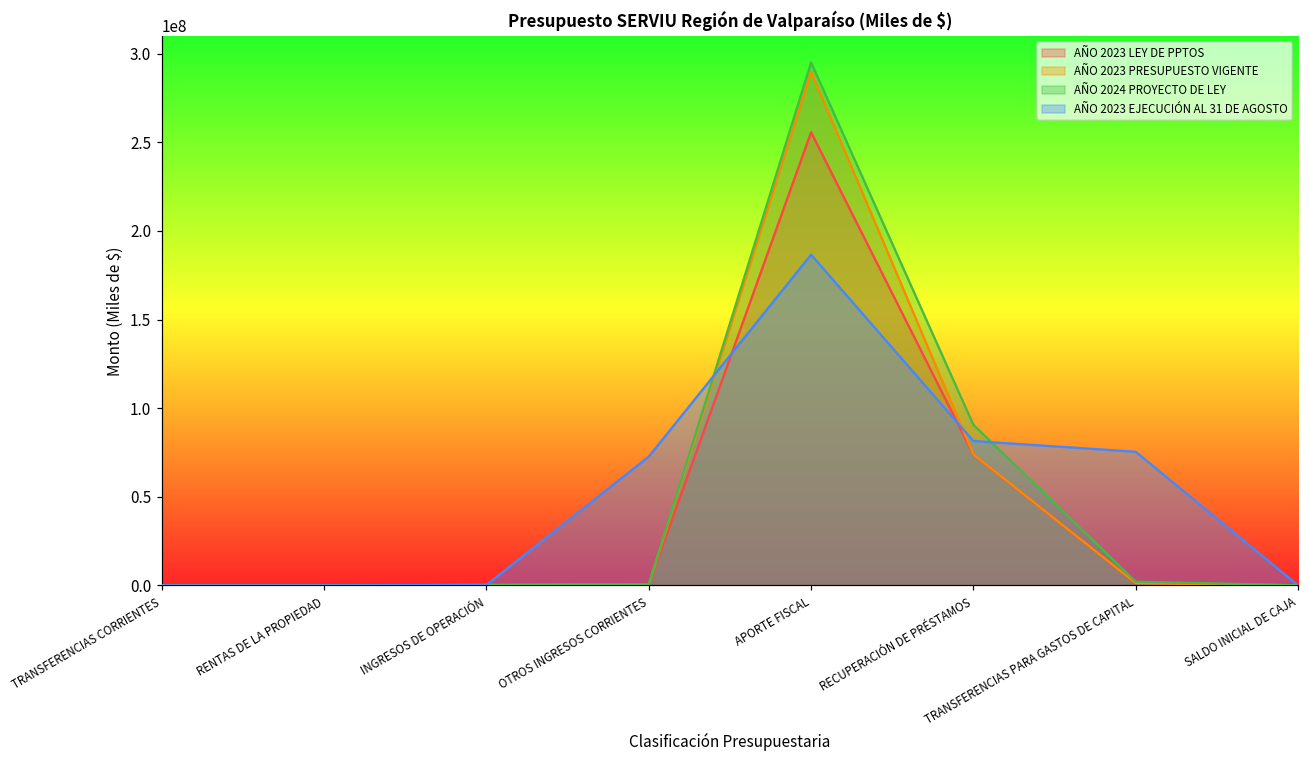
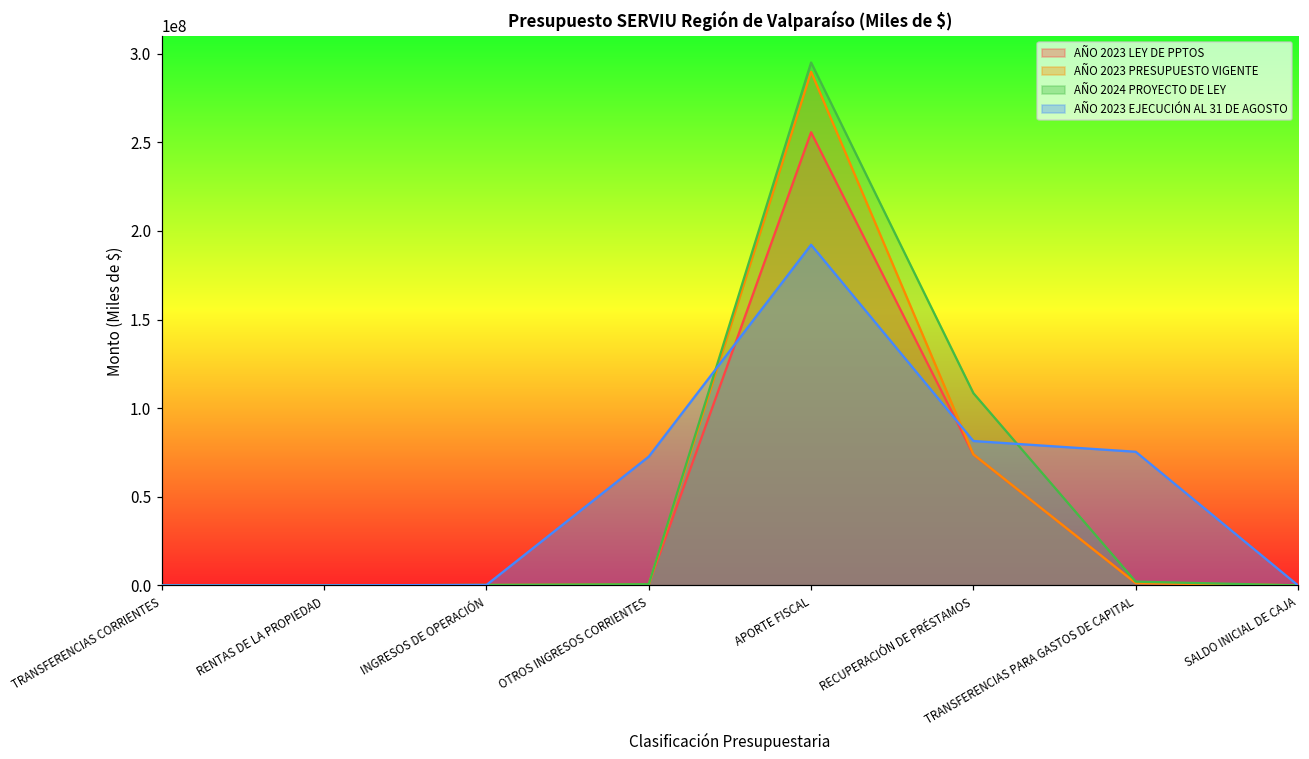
AÑO 2023 EJECUCIÓN AL 31 DE AGOSTO, APORTE FISCAL: 187000000 -> 192000000
AÑO 2024 PROYECTO DE LEY, RECUPERACIÓN DE PRÉSTAMOS: 91000000 -> 108000000
